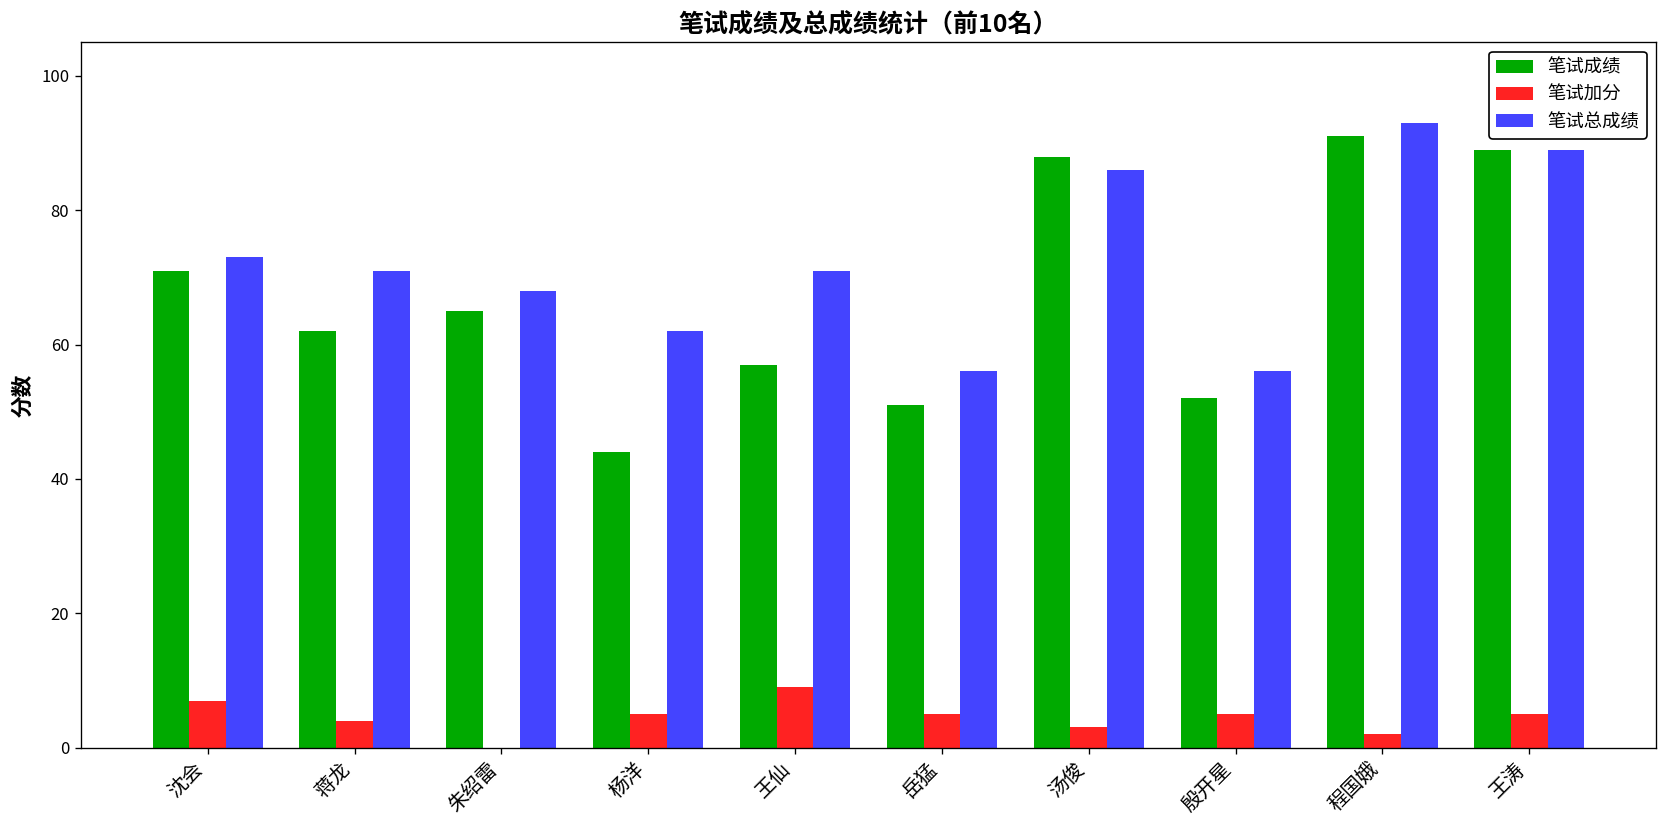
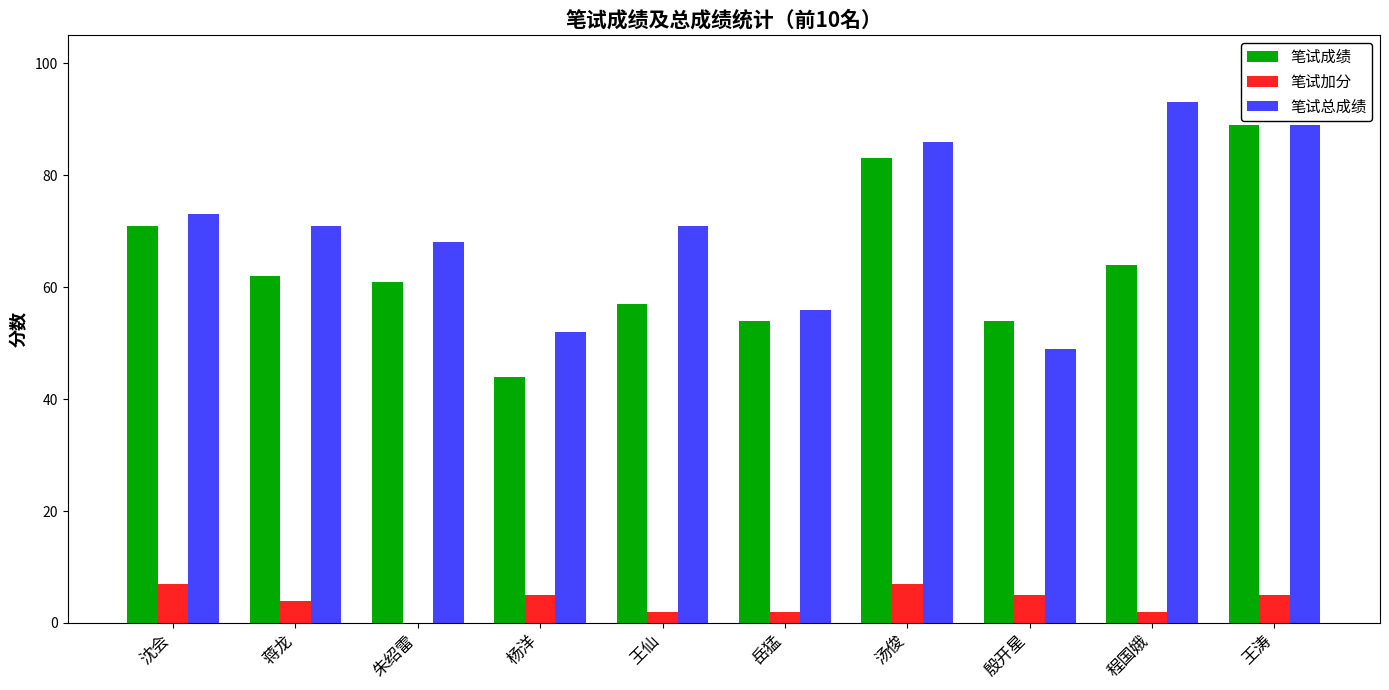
笔试成绩, 朱绍雷: 65 -> 61
笔试总成绩, 杨洋: 62 -> 52
笔试加分, 王仙: 9 -> 2
笔试成绩, 岳猛: 51 -> 54
笔试加分, 岳猛: 5 -> 2
笔试成绩, 汤俊: 88 -> 83
笔试加分, 汤俊: 3 -> 7
笔试成绩, 殷开星: 52 -> 54
笔试总成绩, 殷开星: 56 -> 49
笔试成绩, 程国娥: 91 -> 64
